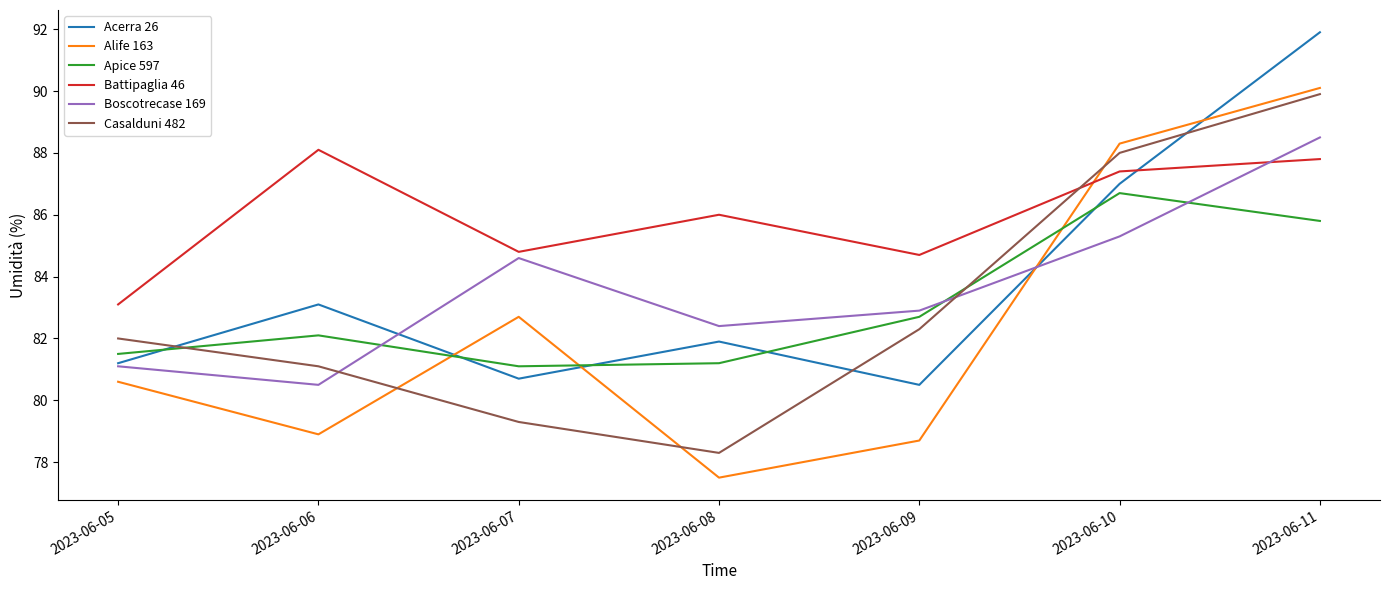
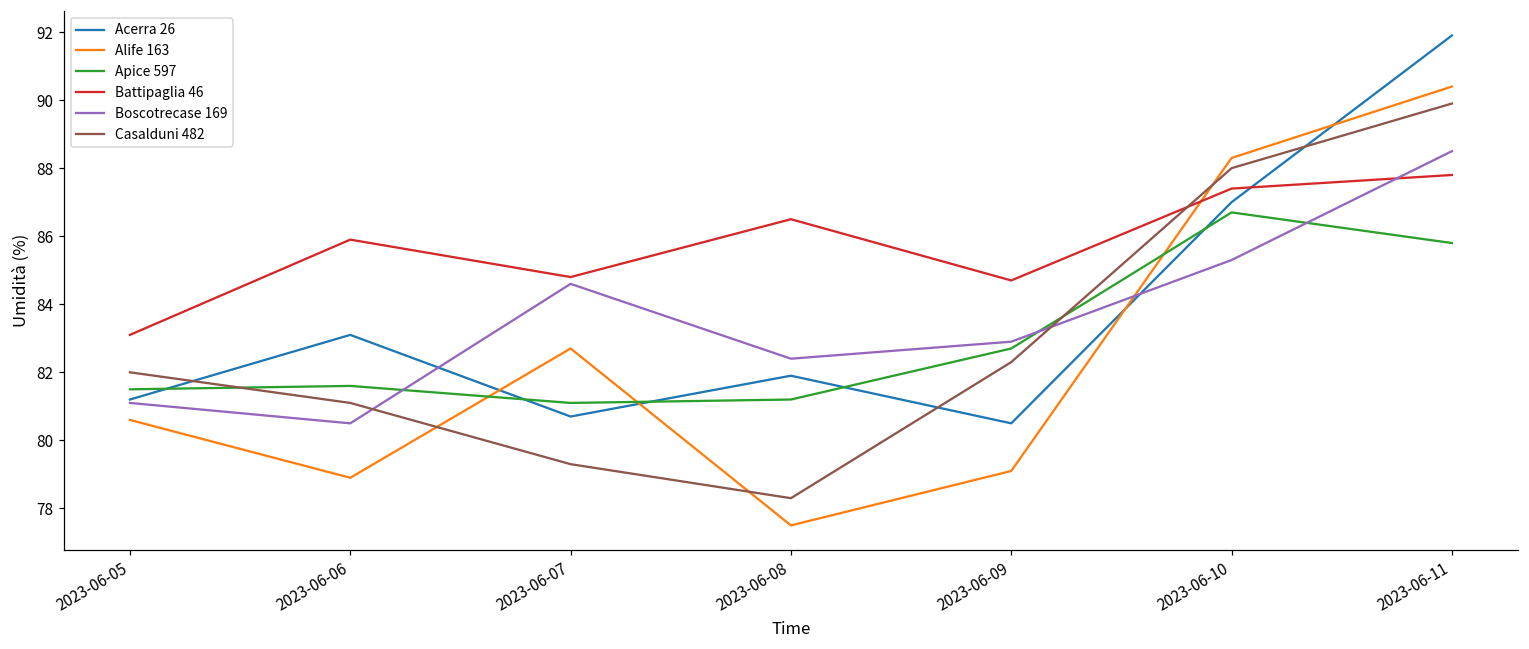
Apice 597, 2023-06-06: 82.1 -> 81.6
Battipaglia 46, 2023-06-06: 88.1 -> 85.9
Battipaglia 46, 2023-06-08: 86.0 -> 86.5
Alife 163, 2023-06-09: 78.7 -> 79.1
Alife 163, 2023-06-11: 90.1 -> 90.4
